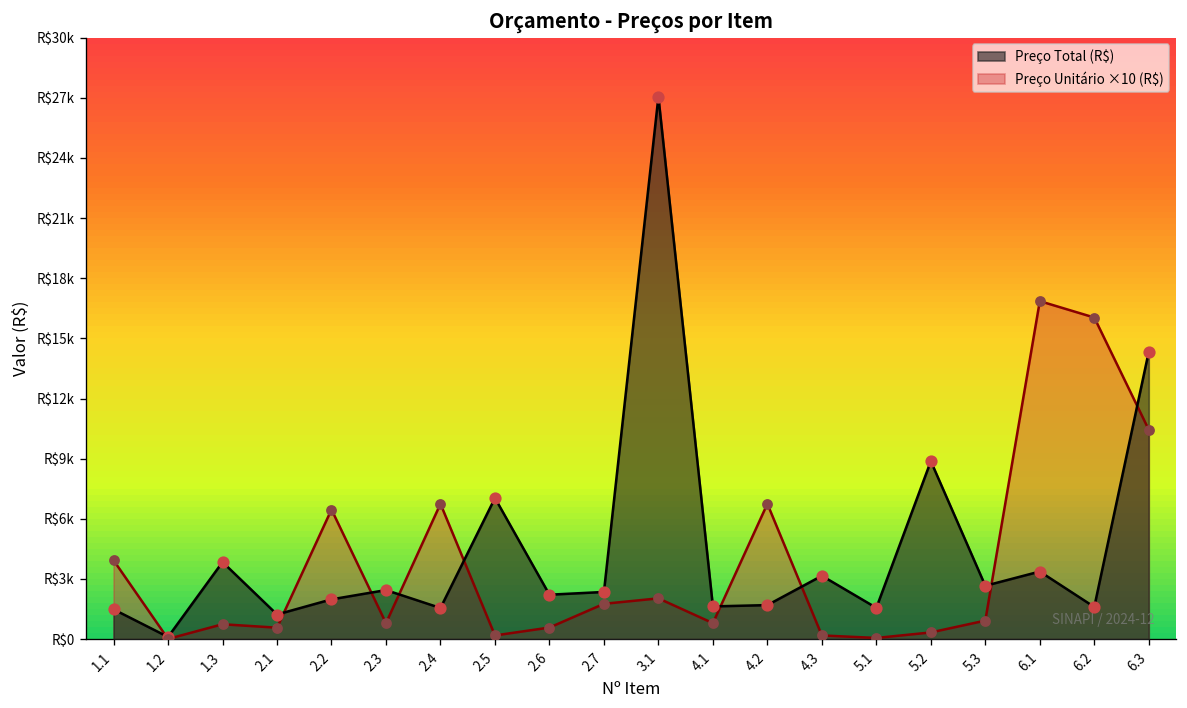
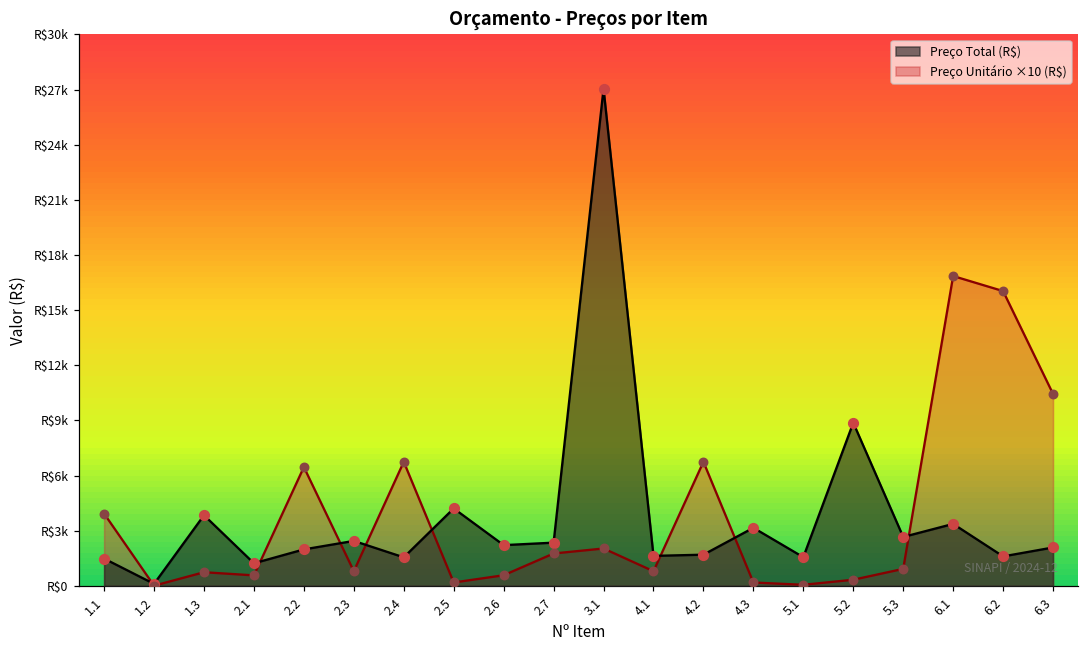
Preço Total (R$), 2.5: R$7000 -> R$4200
Preço Total (R$), 6.3: R$14300 -> R$2100
